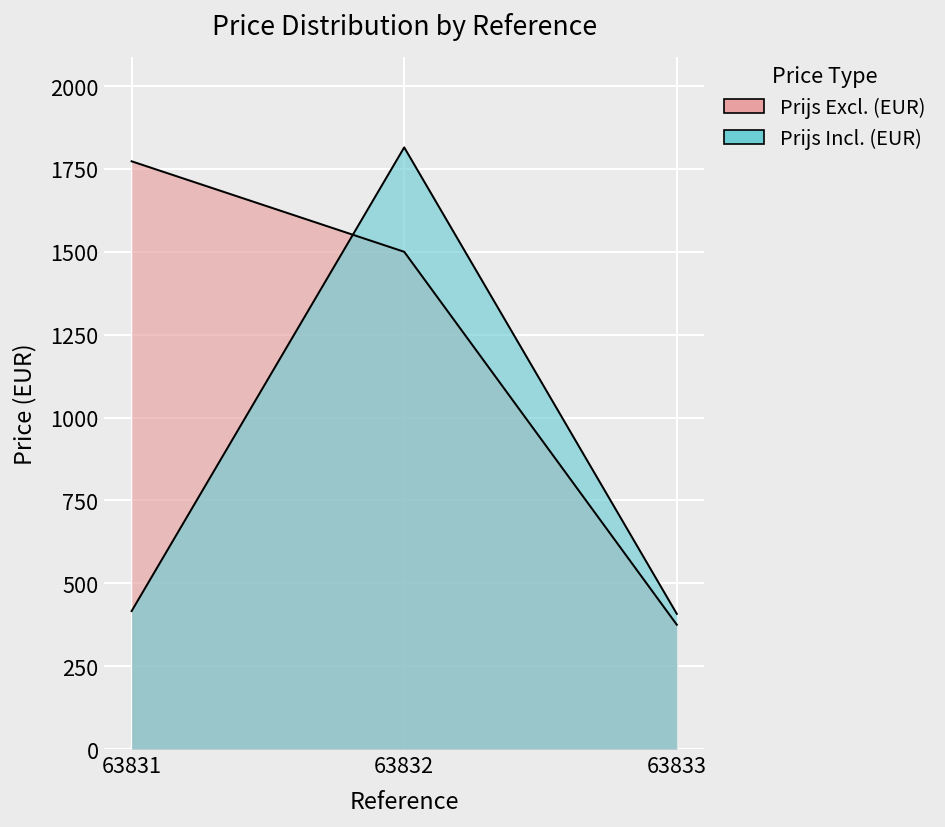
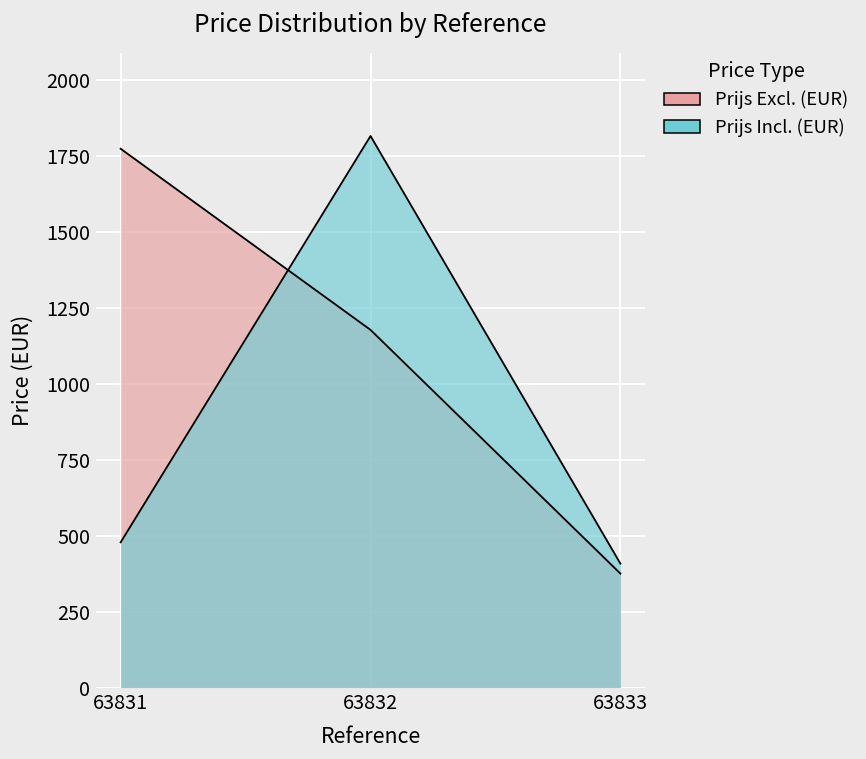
Prijs Incl. (EUR), 63831: 420 -> 480
Prijs Excl. (EUR), 63832: 1500 -> 1180
